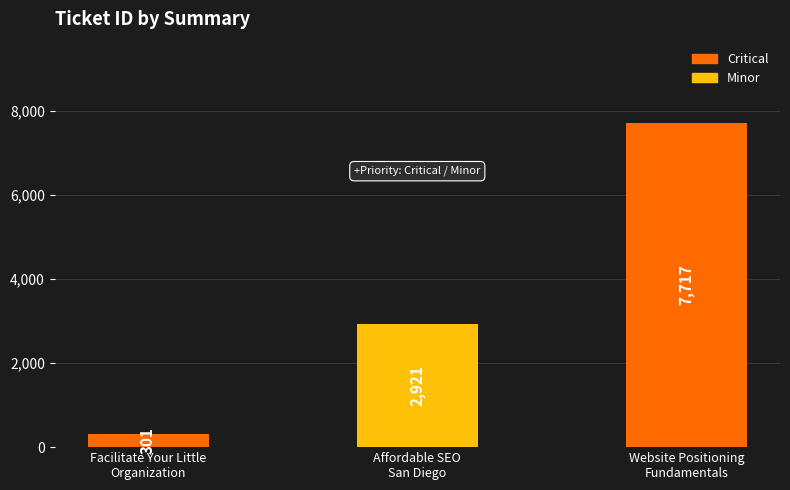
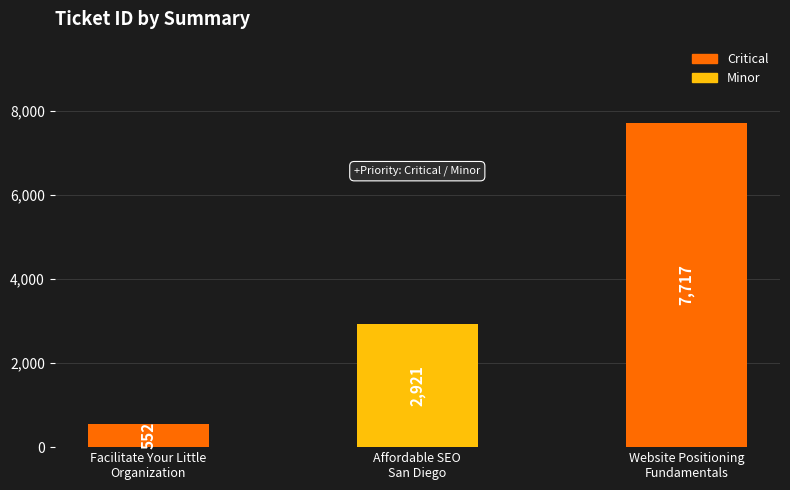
Facilitate Your Little Organization: 301 -> 552
